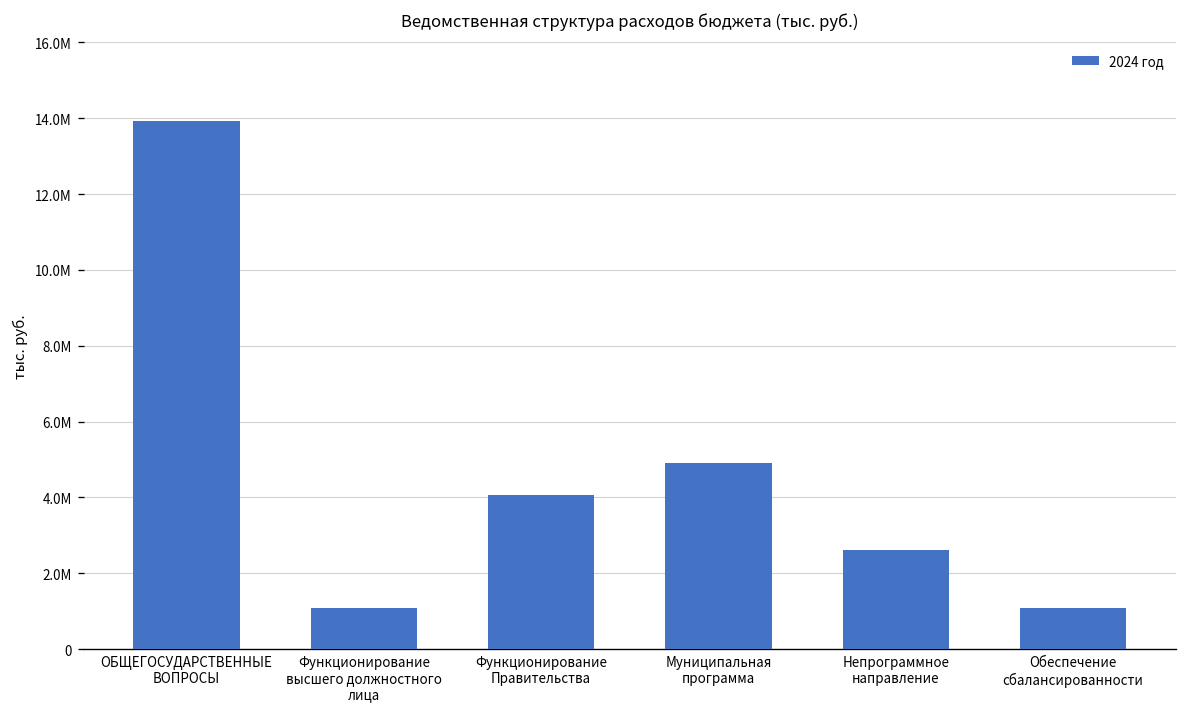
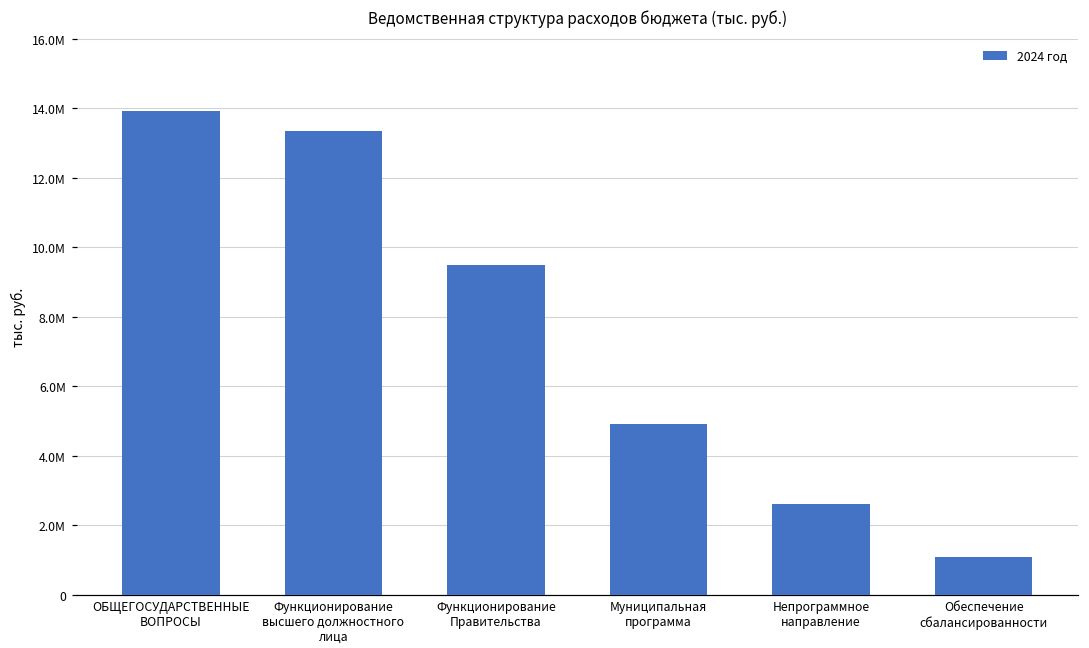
Функционирование высшего должностного лица: 1.1М -> 13.3М
Функционирование Правительства: 4.1М -> 9.5М
